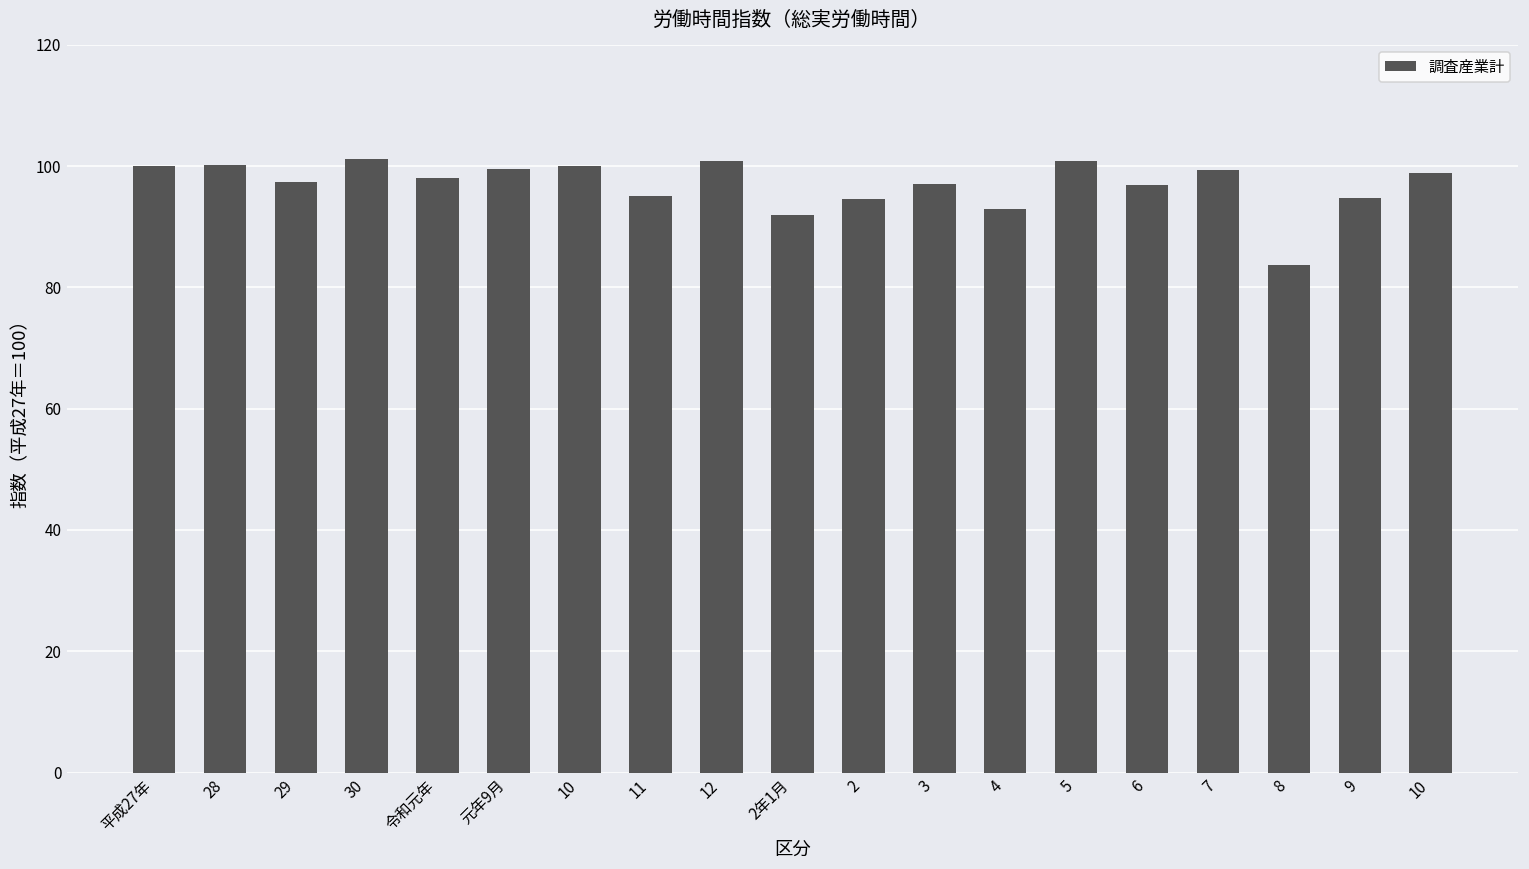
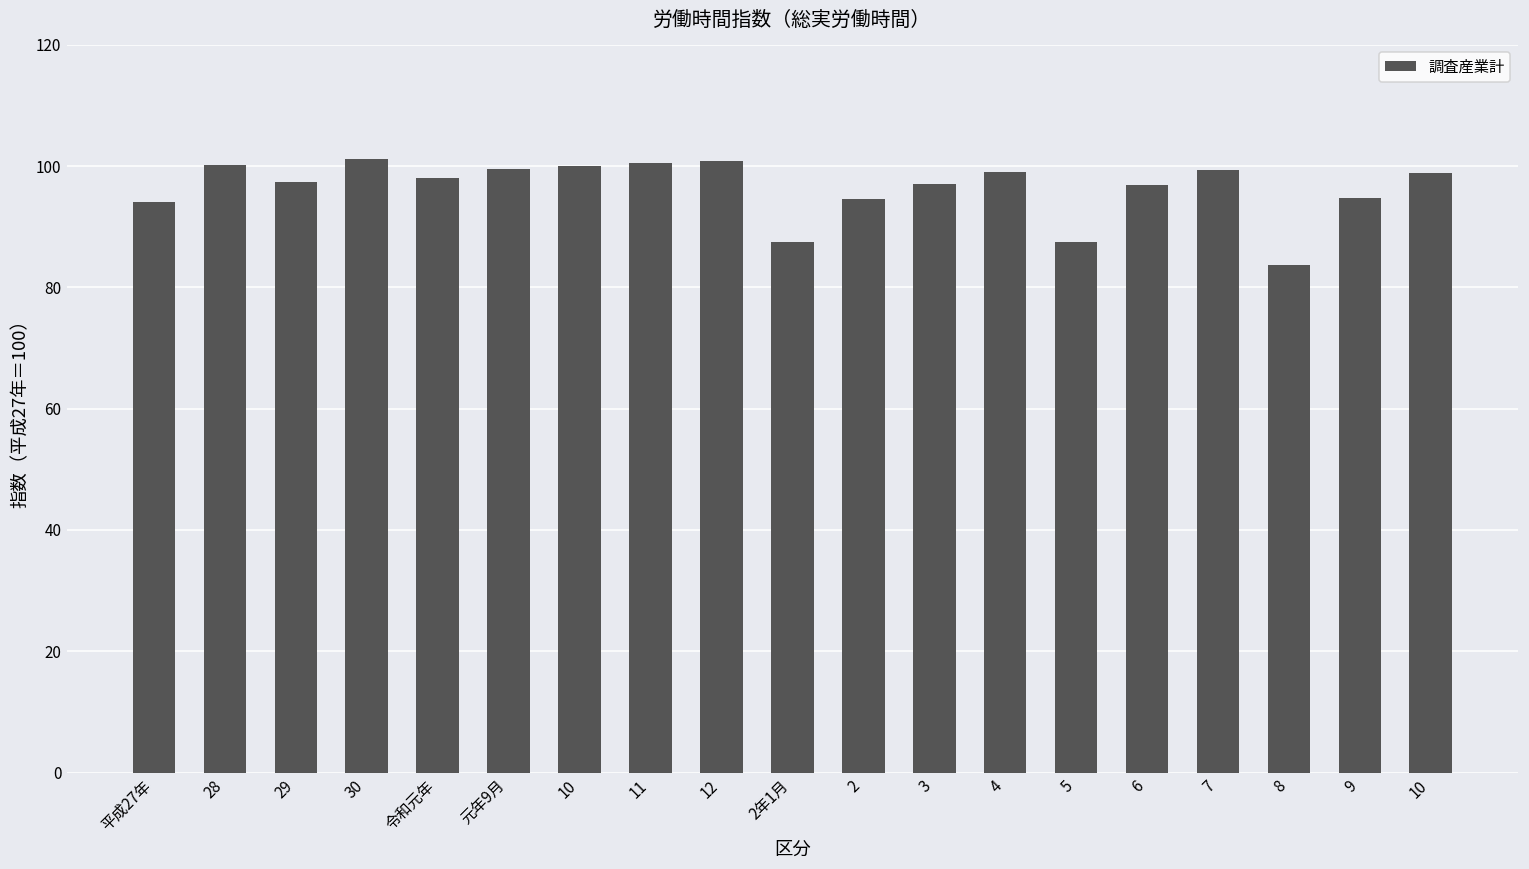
平成27年: 100 -> 94
11: 95 -> 101
2年1月: 92 -> 88
4: 93 -> 99
5: 101 -> 87
